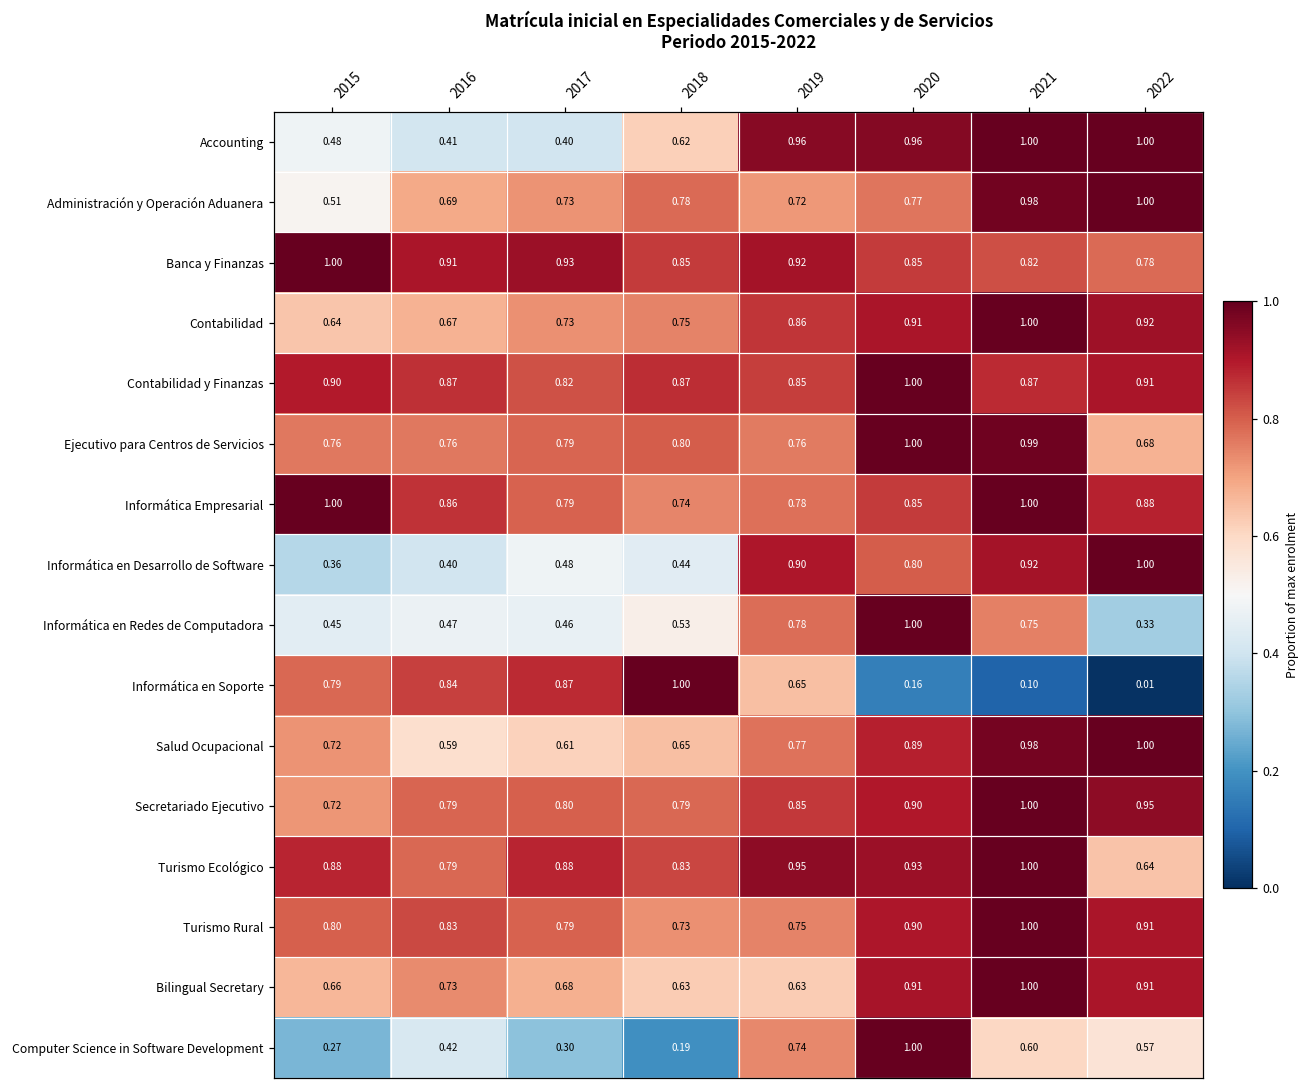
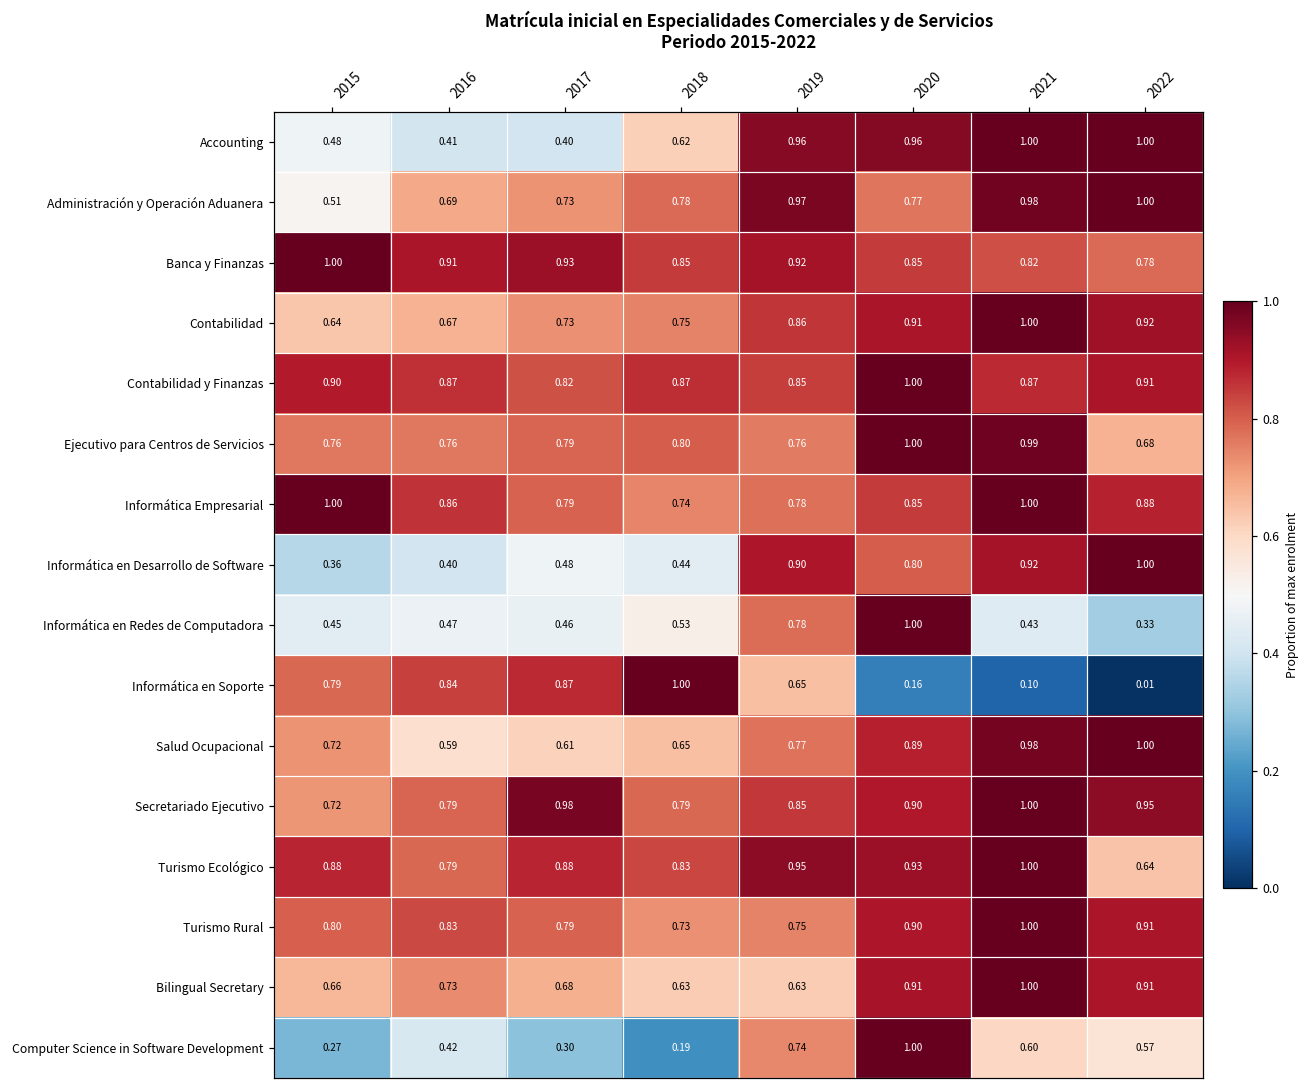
Administración y Operación Aduanera, 2019: 0.72 -> 0.97
Informática en Redes de Computadora, 2021: 0.75 -> 0.43
Secretariado Ejecutivo, 2017: 0.80 -> 0.98
